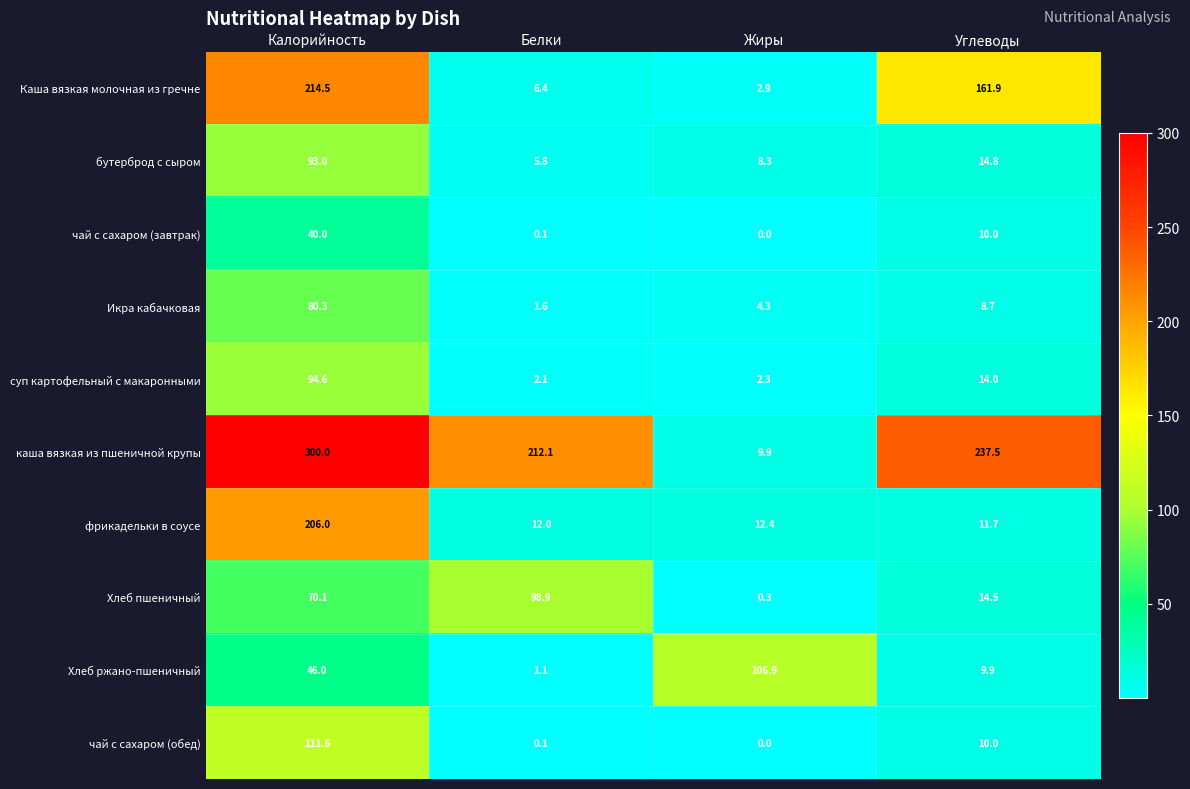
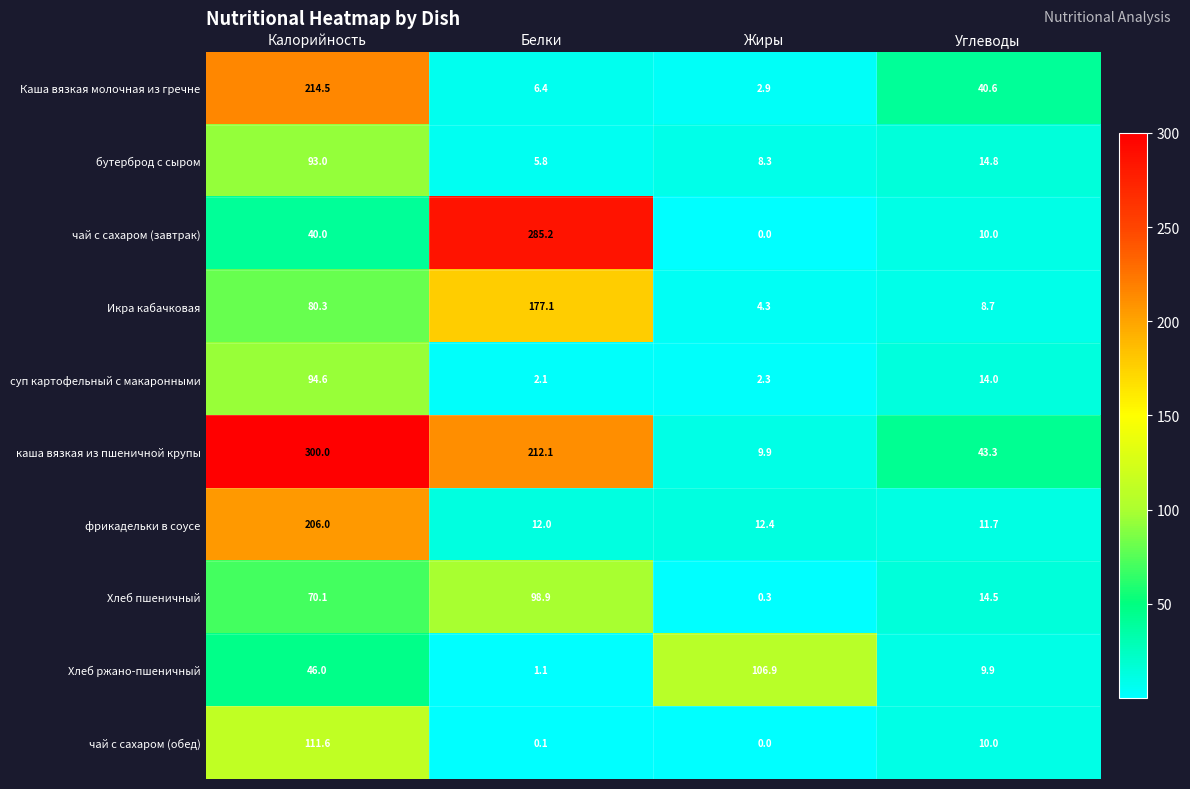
Каша вязкая молочная из гречне, Углеводы: 161.9 -> 40.6
чай с сахаром (завтрак), Белки: 0.1 -> 285.2
Икра кабачковая, Белки: 1.6 -> 177.1
каша вязкая из пшеничной крупы, Углеводы: 237.5 -> 43.3
